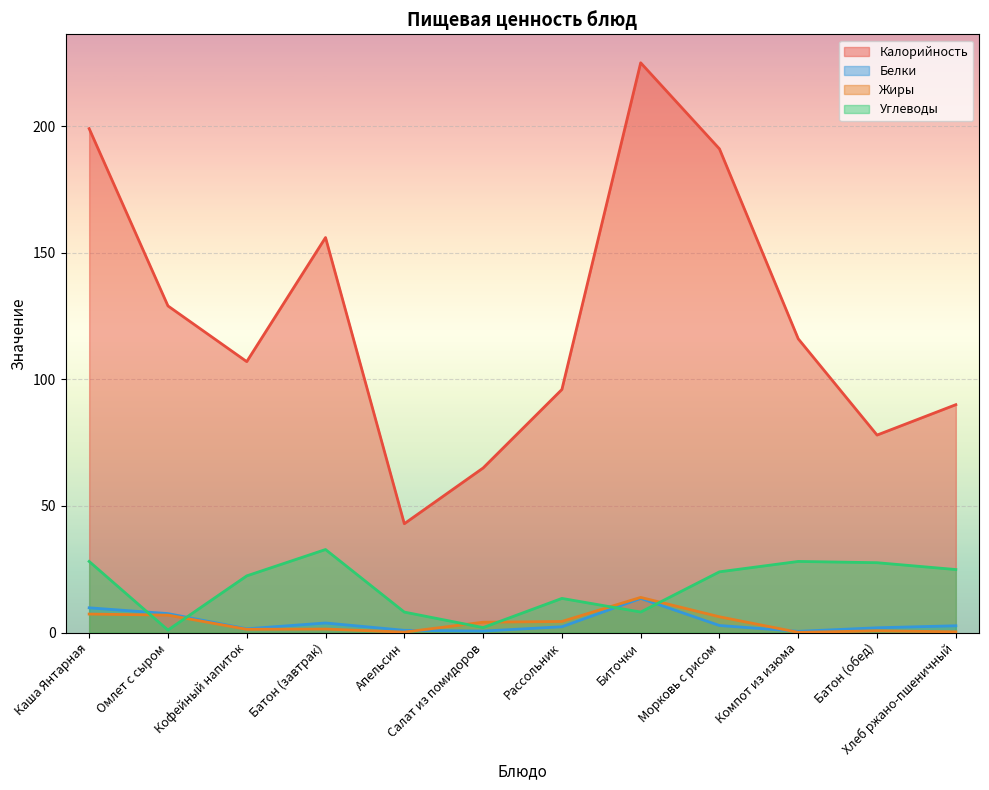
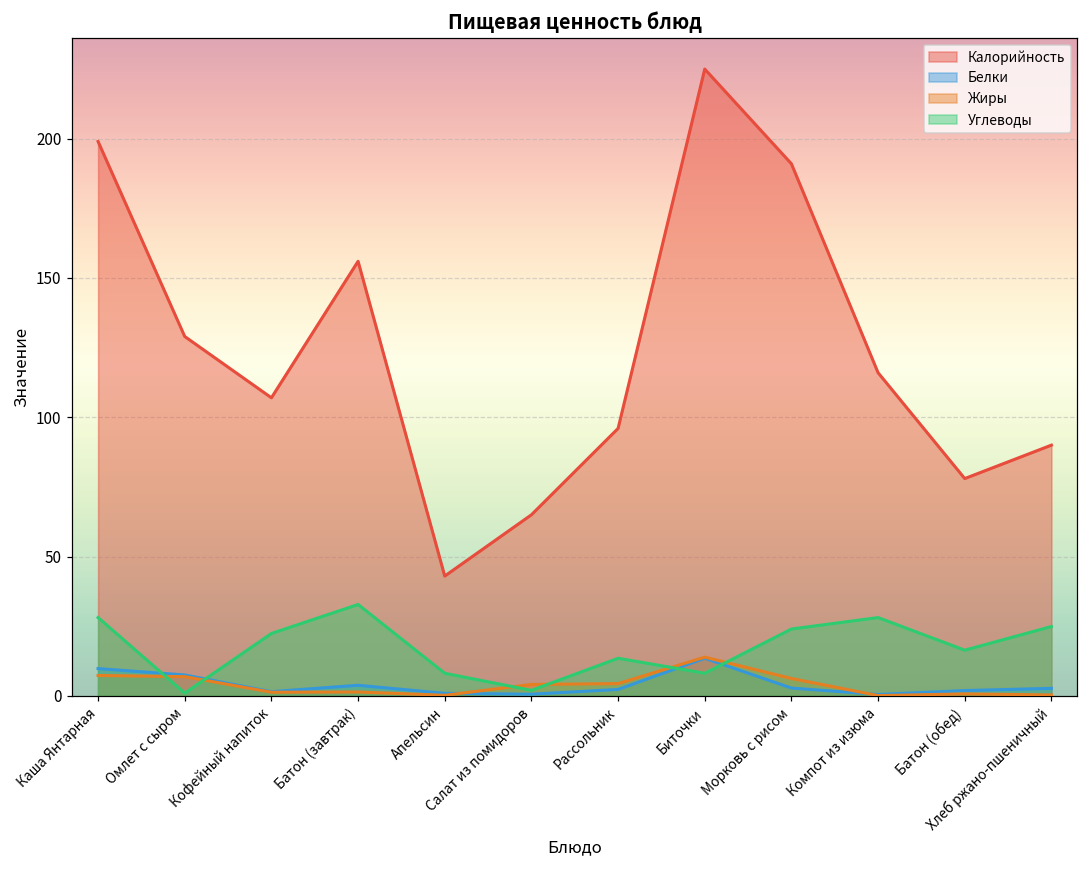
Углеводы, Батон (обед): 28 -> 16
